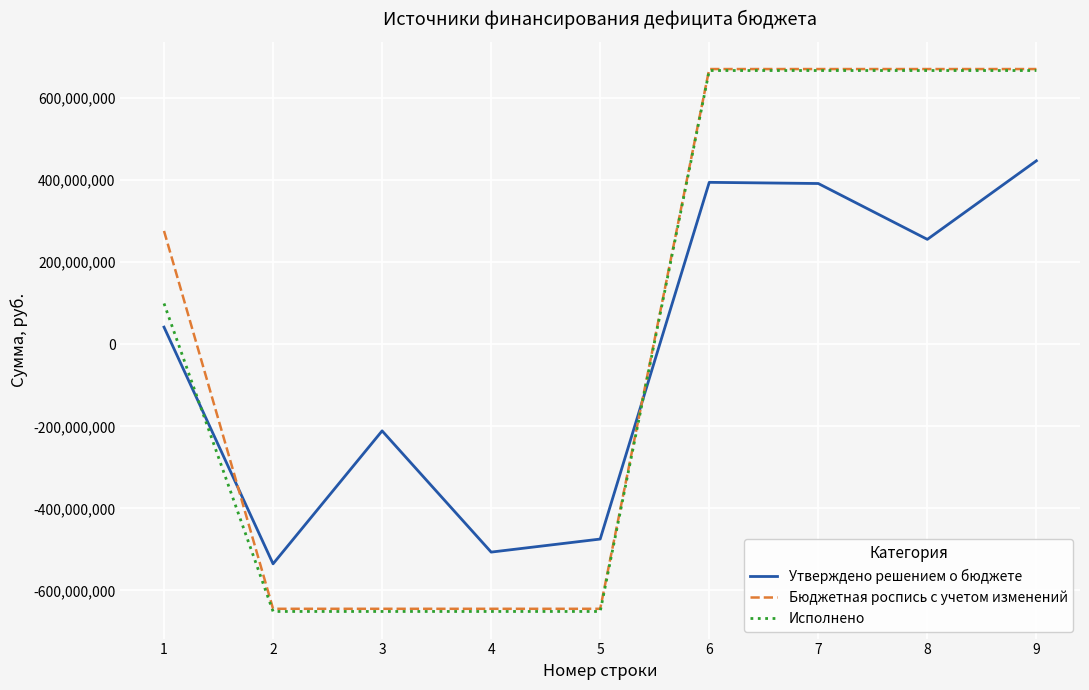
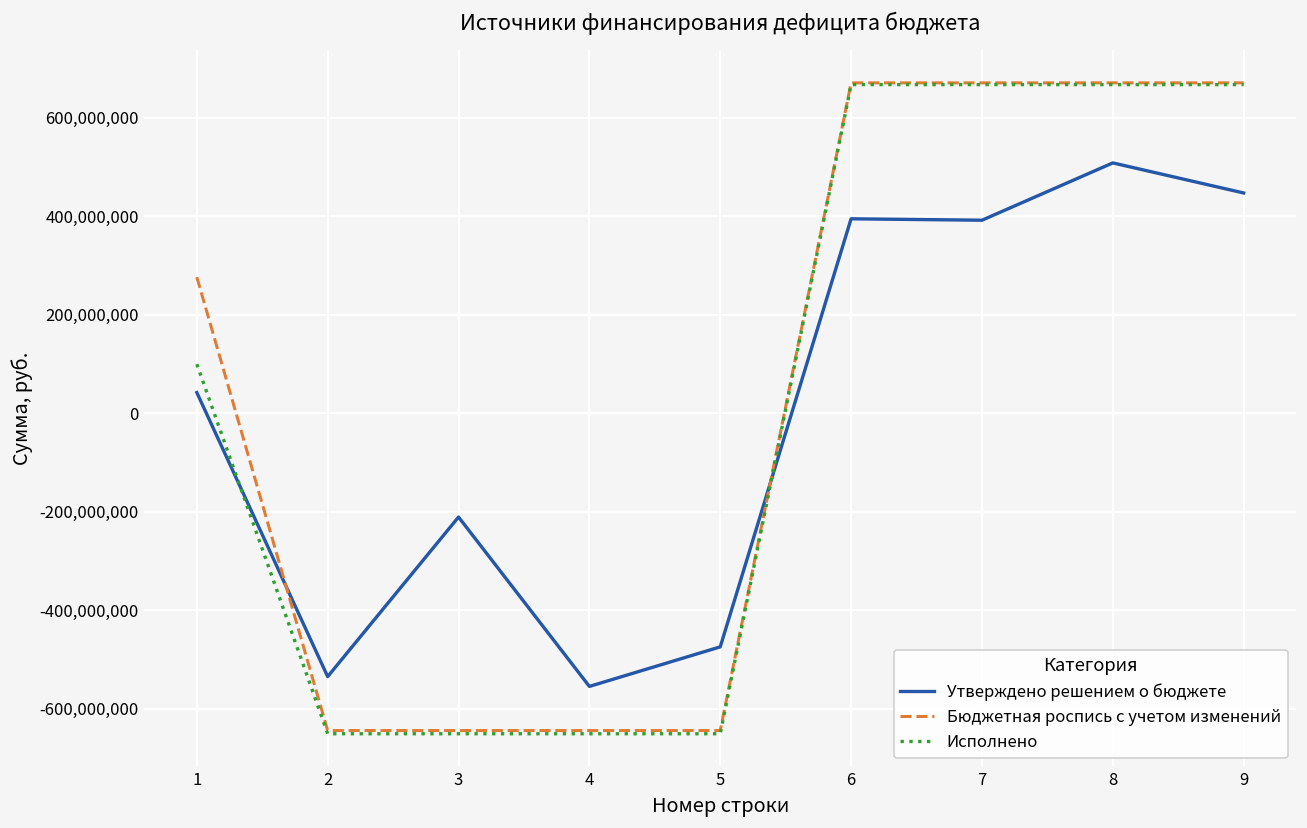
Утверждено решением о бюджете, 4: -510,000,000 -> -560,000,000
Утверждено решением о бюджете, 8: 260,000,000 -> 510,000,000
